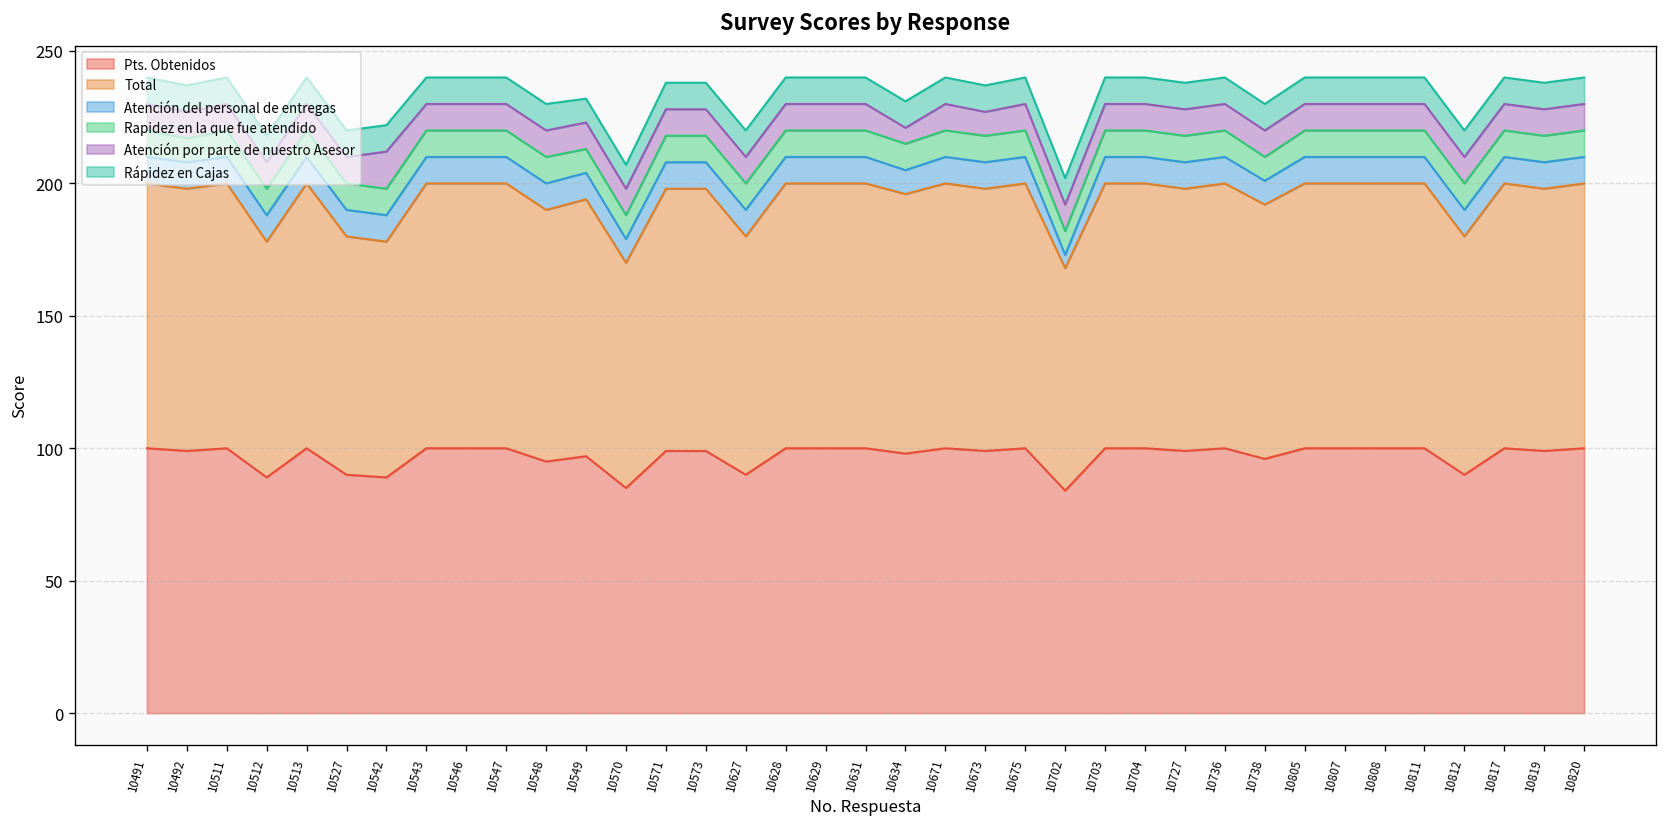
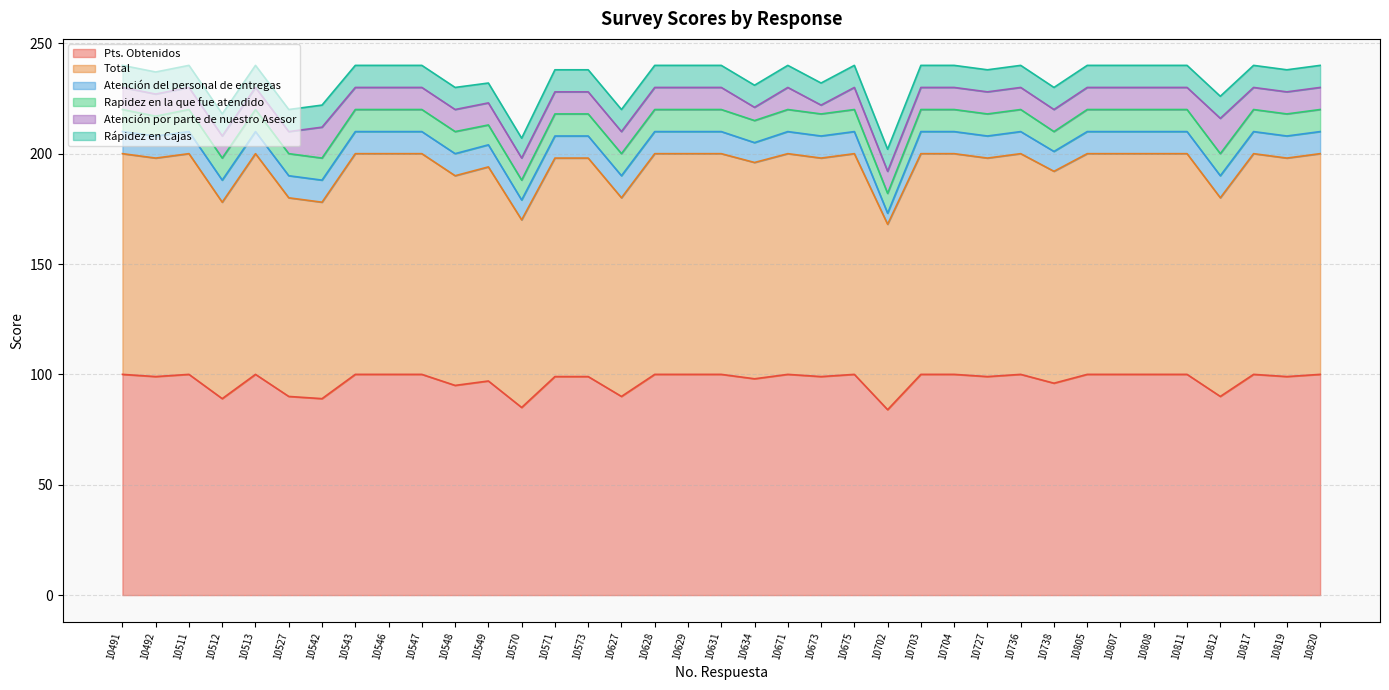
Atención por parte de nuestro Asesor, 10673: 9 -> 4
Atención por parte de nuestro Asesor, 10812: 10 -> 16
